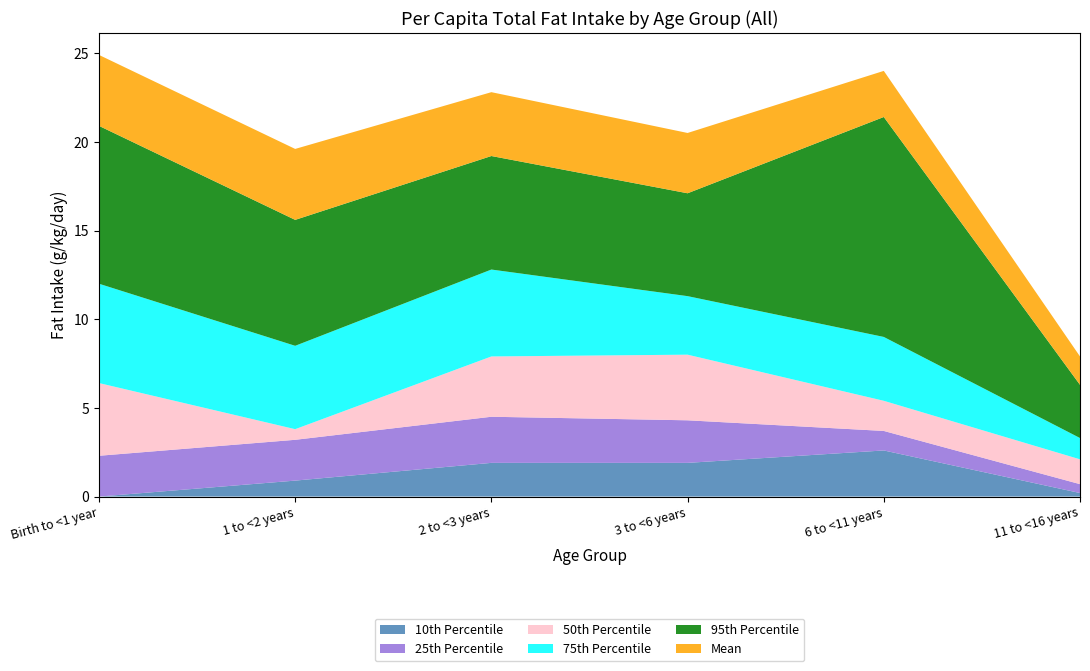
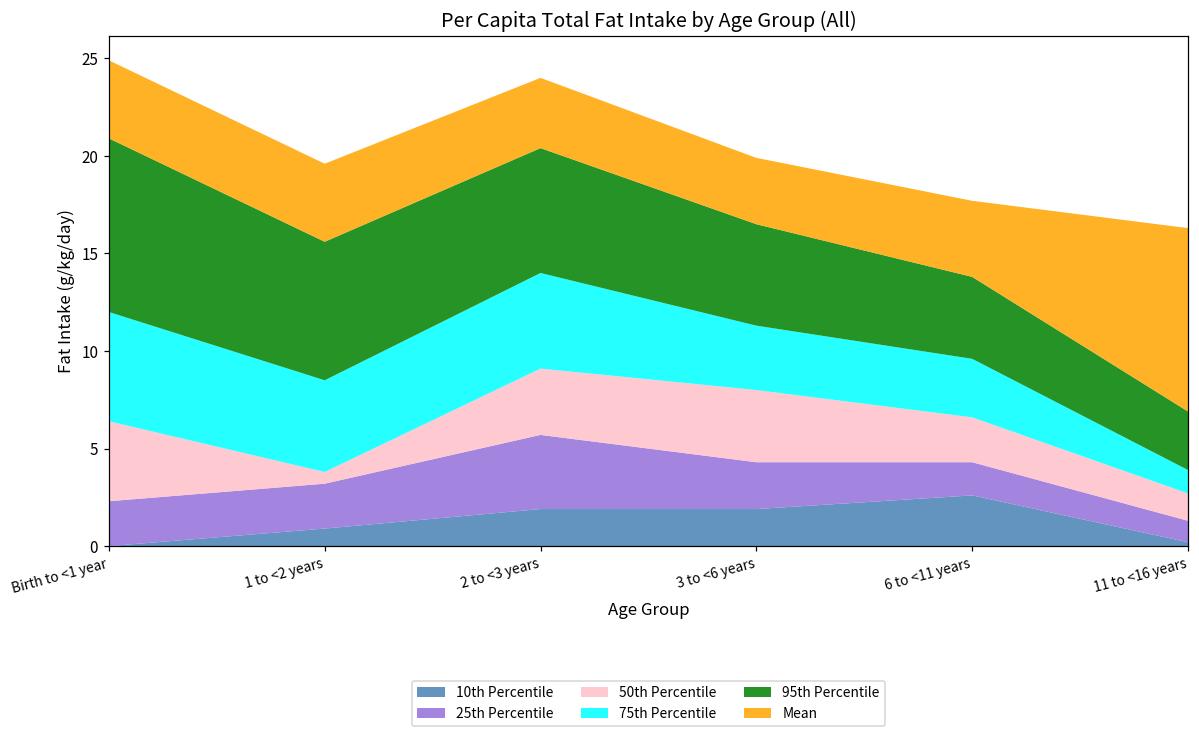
25th Percentile, 2 to <3 years: 2.6 -> 3.8
95th Percentile, 3 to <6 years: 5.8 -> 5.2
25th Percentile, 6 to <11 years: 1.1 -> 1.7
50th Percentile, 6 to <11 years: 1.7 -> 2.3
75th Percentile, 6 to <11 years: 3.6 -> 3.0
95th Percentile, 6 to <11 years: 12.4 -> 4.2
Mean, 6 to <11 years: 2.6 -> 3.9
25th Percentile, 11 to <16 years: 0.5 -> 1.1
Mean, 11 to <16 years: 1.6 -> 9.4
